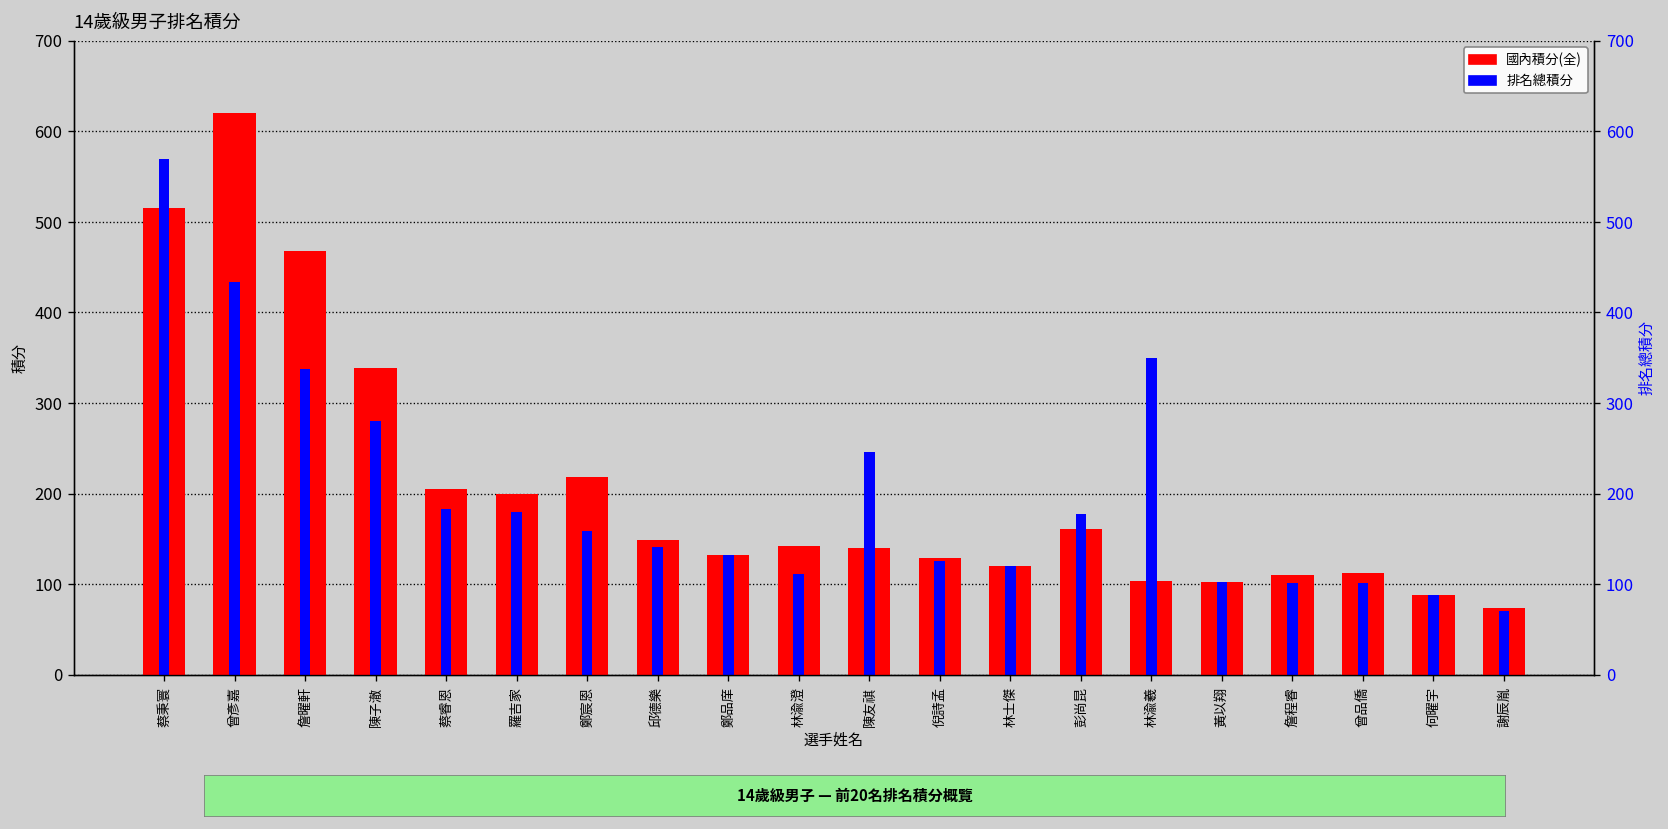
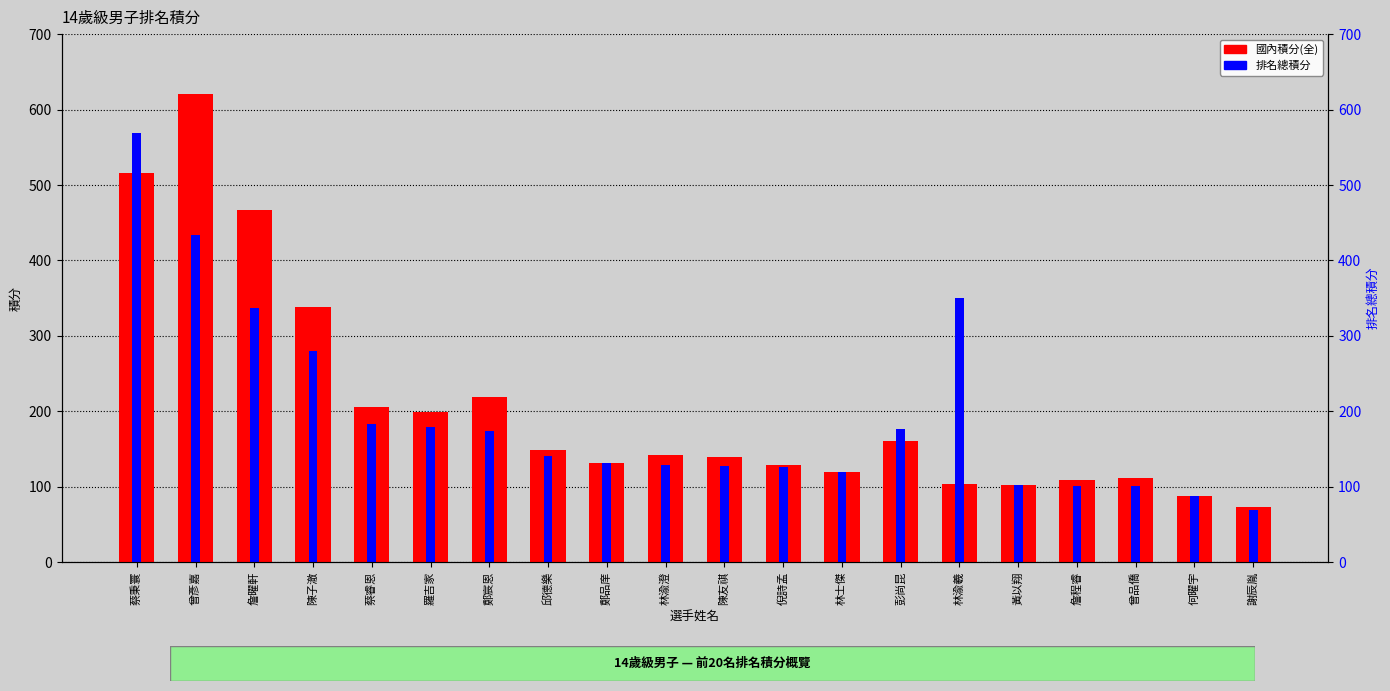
排名總積分, 鄭宸恩: 160 -> 170
排名總積分, 林渝澄: 110 -> 130
排名總積分, 陳友祺: 250 -> 130
